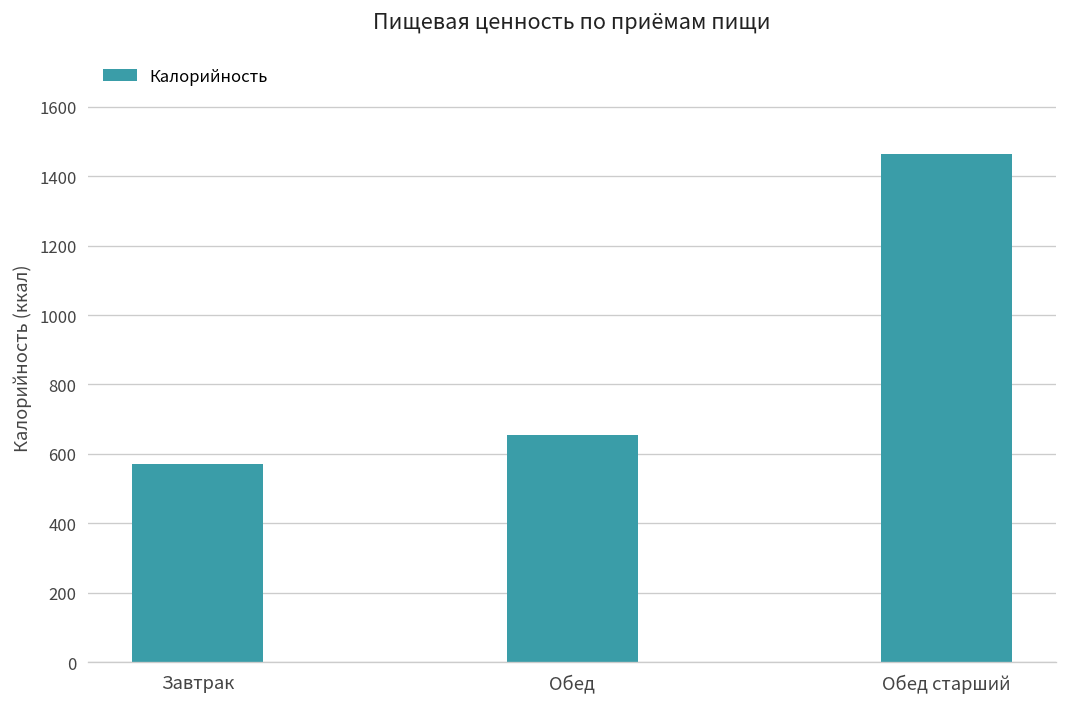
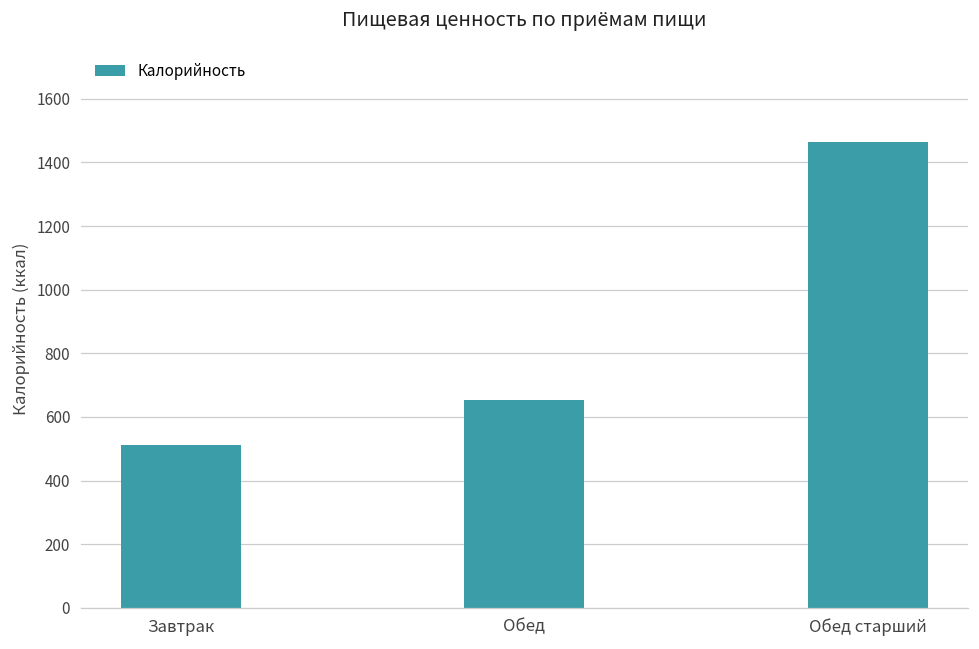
Завтрак: 570 -> 510
